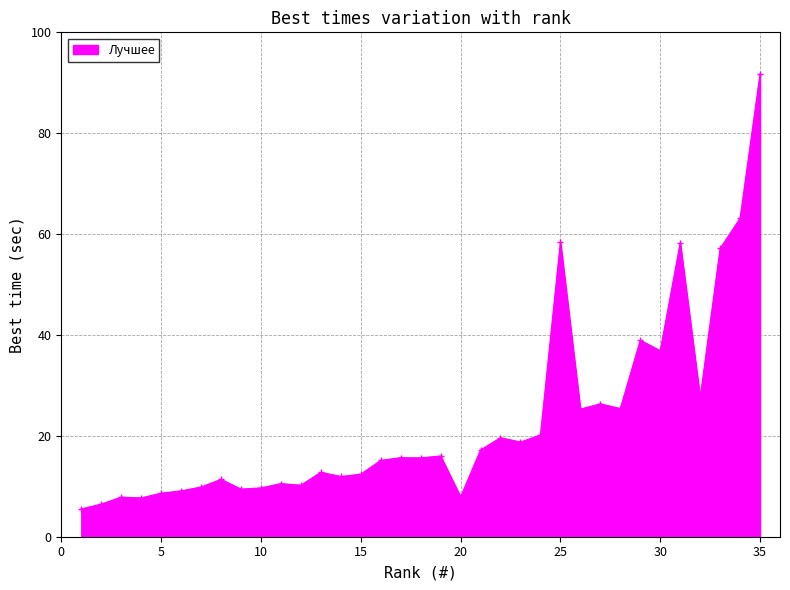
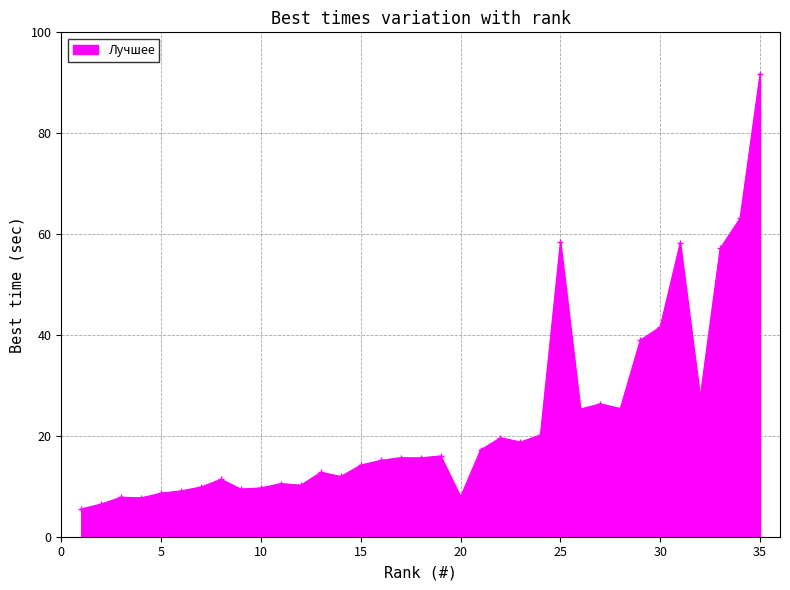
15: 12 -> 14
30: 37 -> 42
